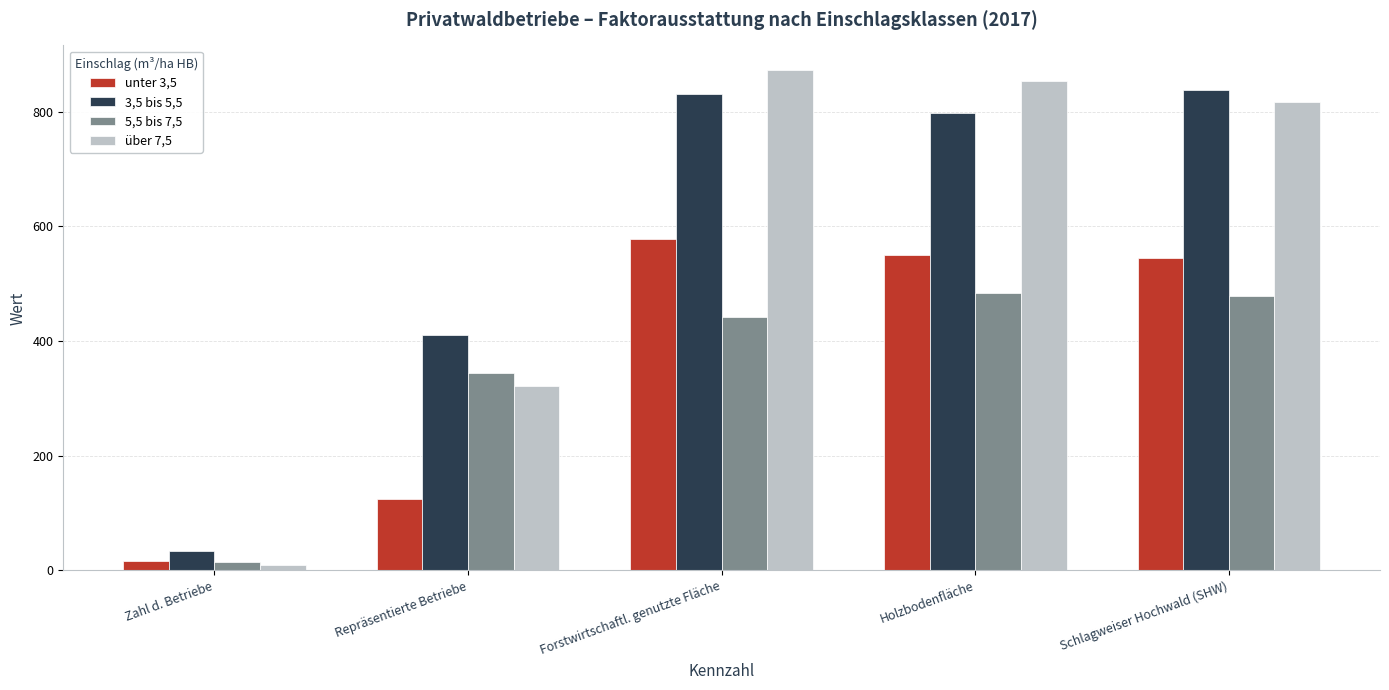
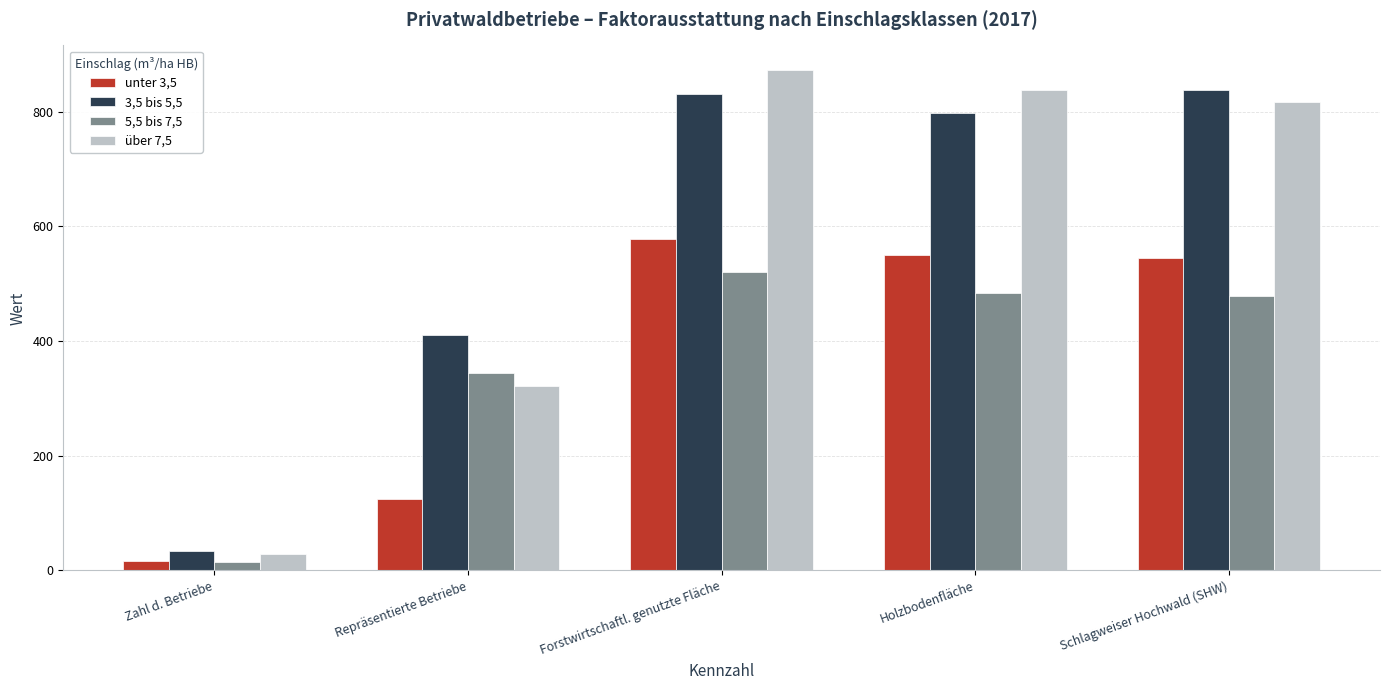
über 7,5, Zahl d. Betriebe: 10 -> 30
5,5 bis 7,5, Forstwirtschaftl. genutzte Fläche: 440 -> 520
über 7,5, Holzbodenfläche: 850 -> 840
